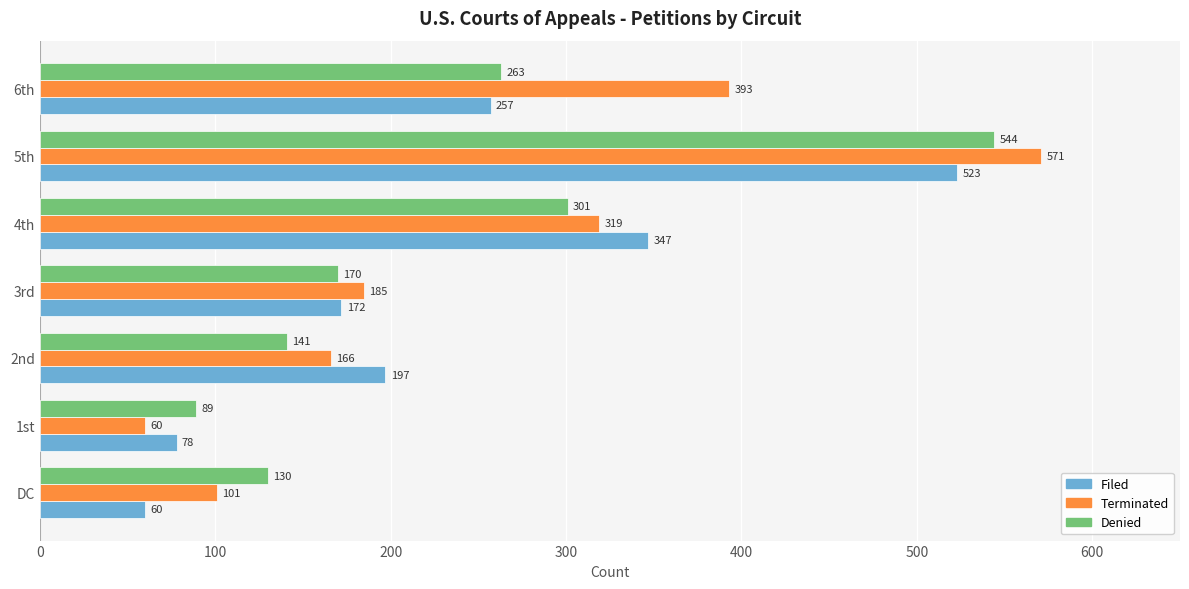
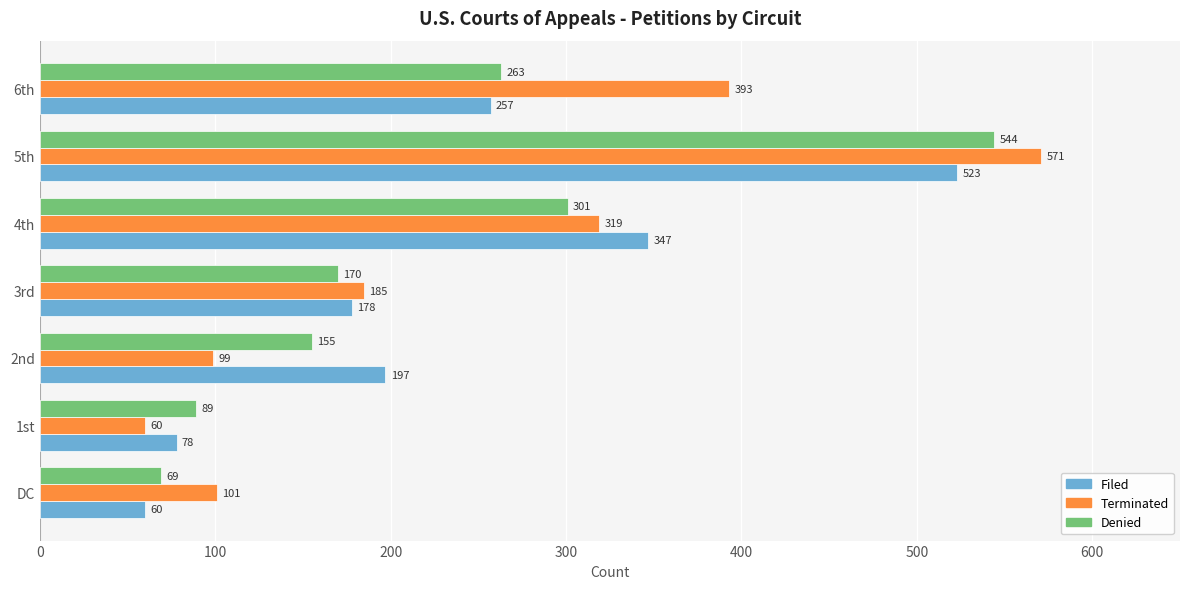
Filed, 3rd: 172 -> 178
Denied, 2nd: 141 -> 155
Terminated, 2nd: 166 -> 99
Denied, DC: 130 -> 69
